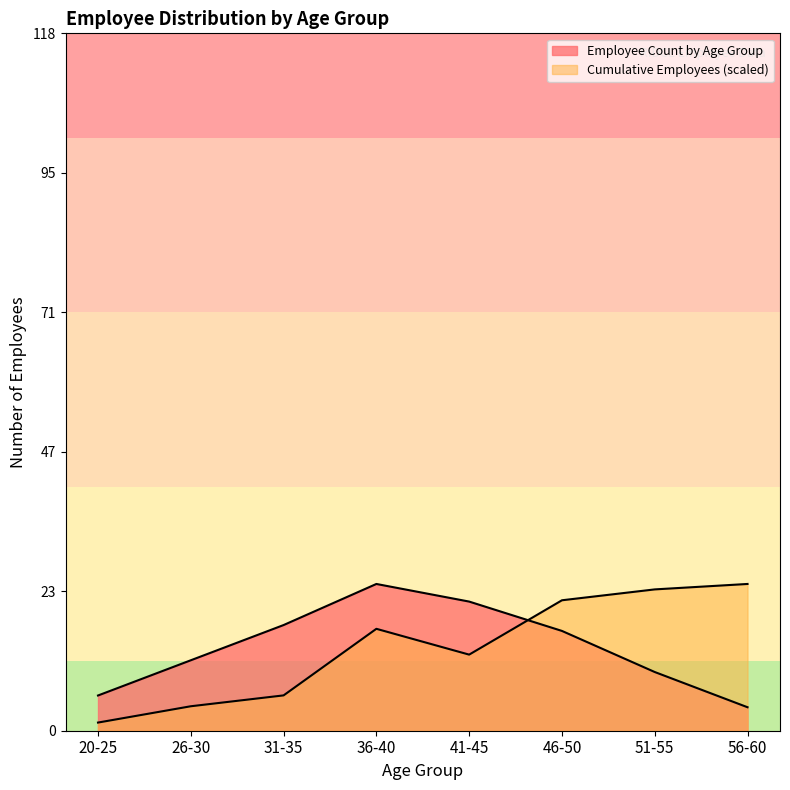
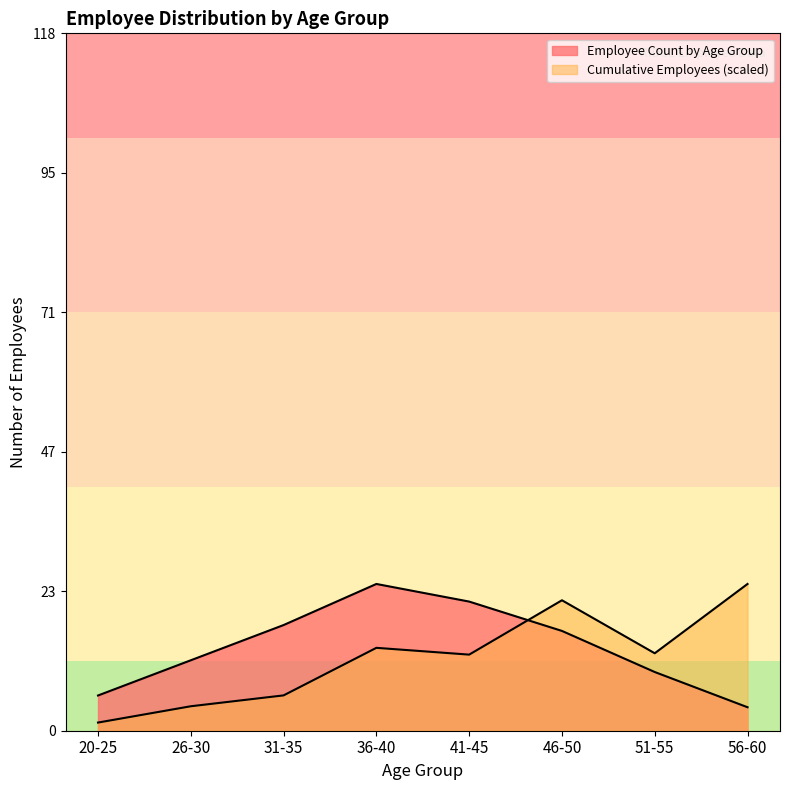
Cumulative Employees (scaled), 36-40: 17 -> 14
Cumulative Employees (scaled), 51-55: 24 -> 13
